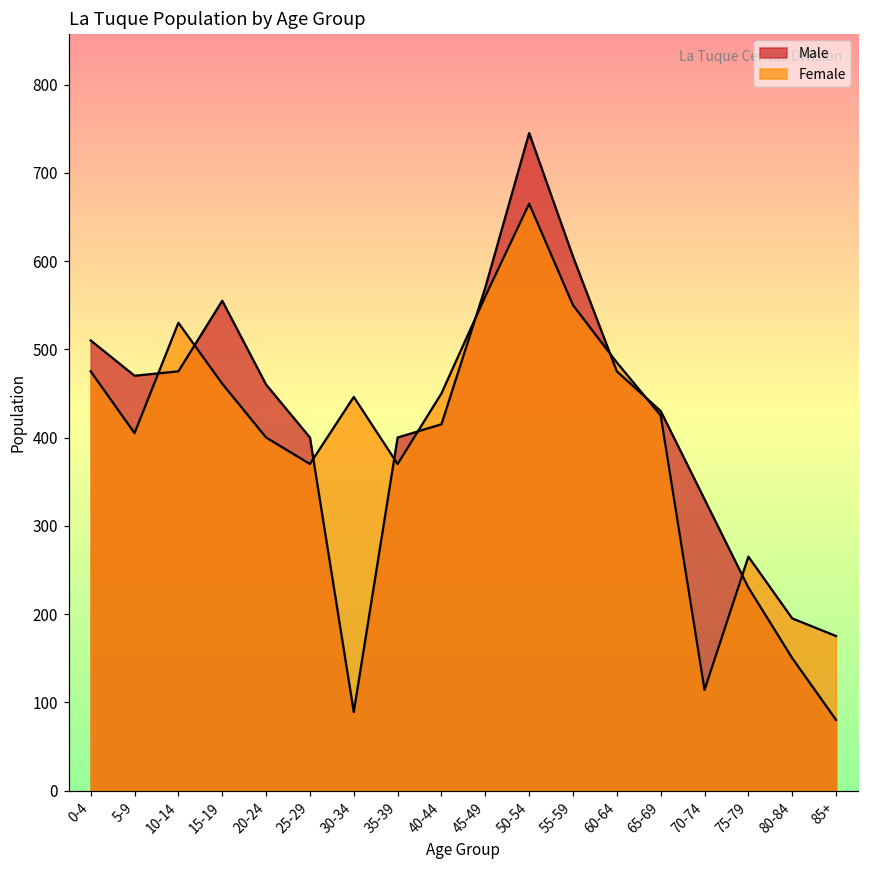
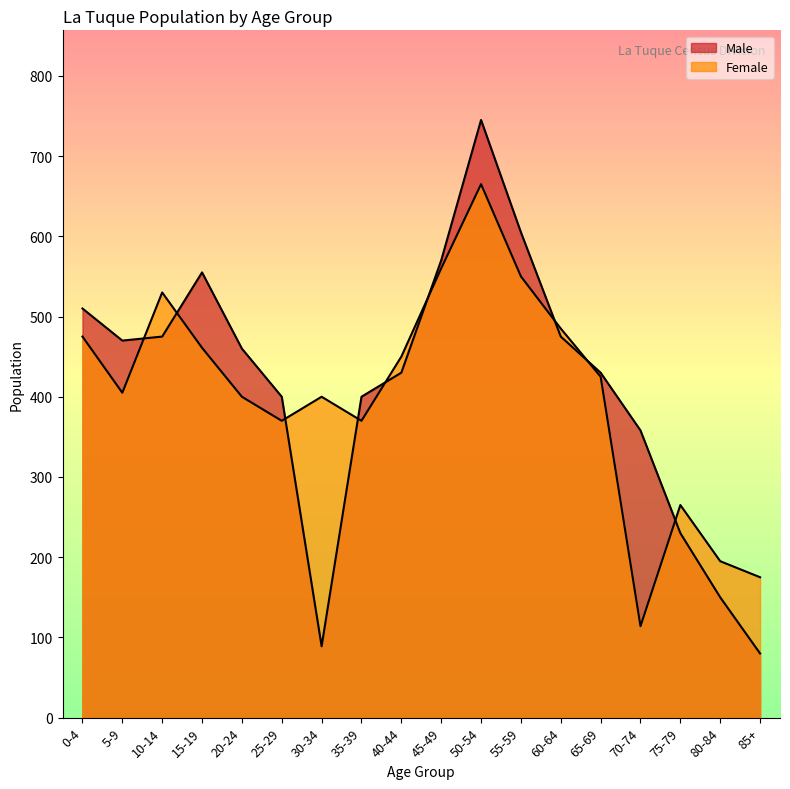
Female, 30-34: 450 -> 400
Male, 40-44: 420 -> 430
Male, 70-74: 330 -> 360
